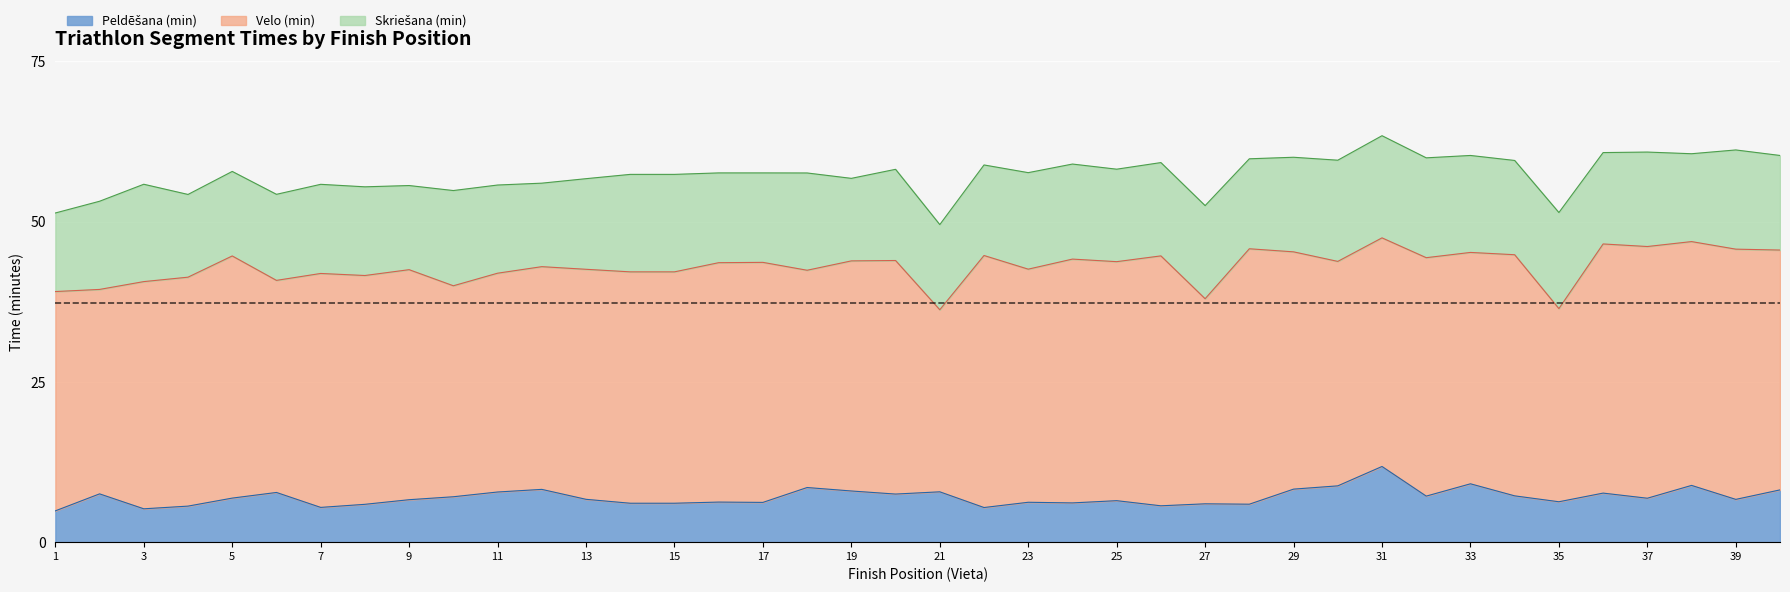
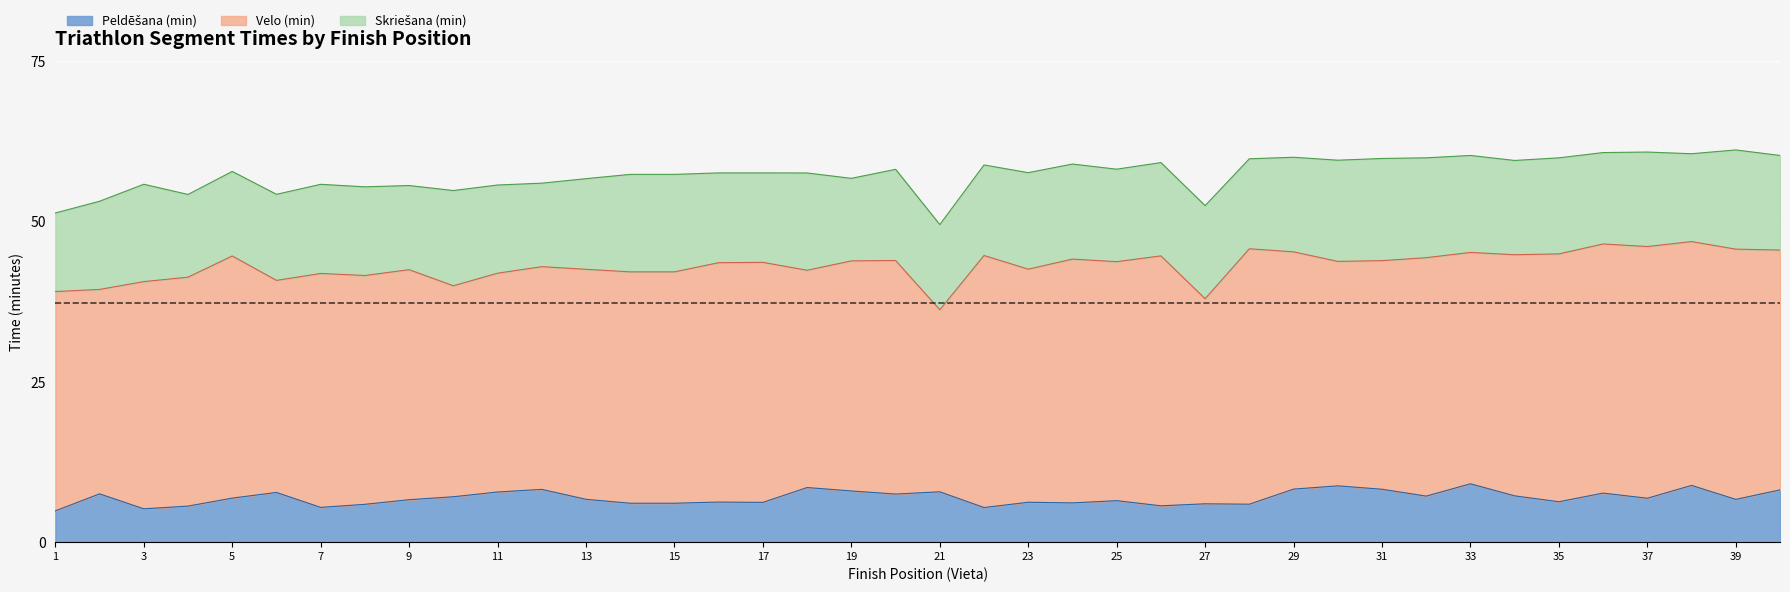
Peldēšana (min), 31: 12 -> 8
Velo (min), 35: 30 -> 39
